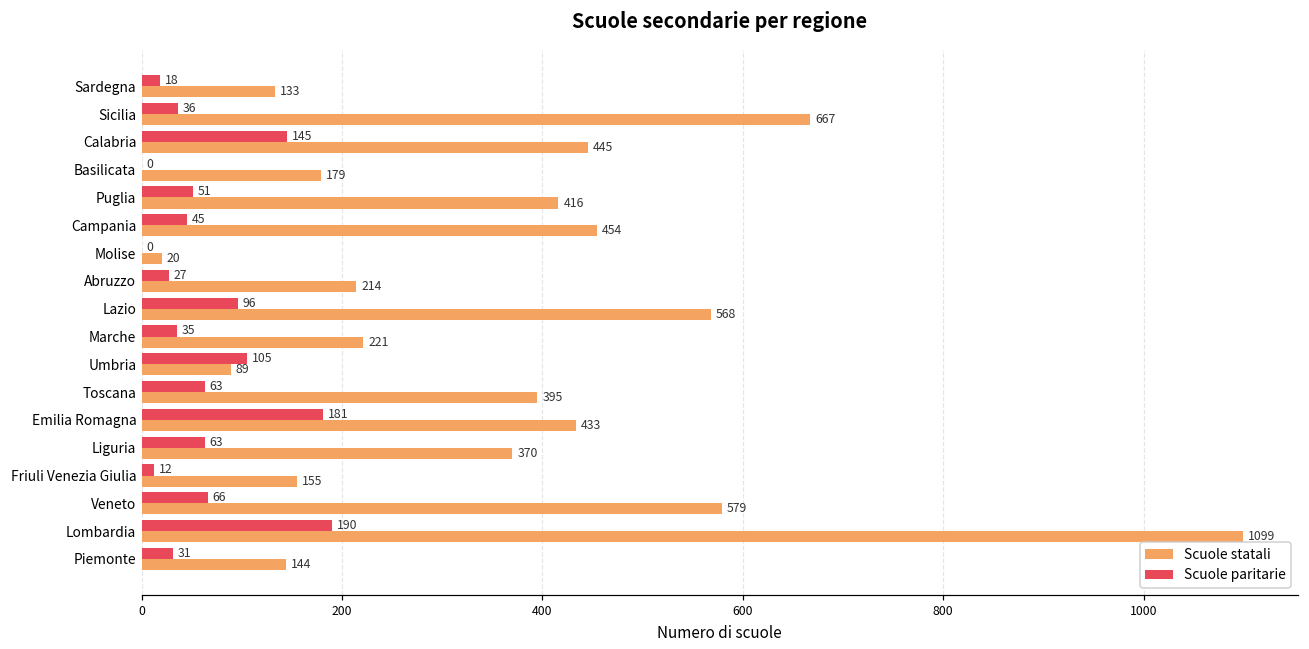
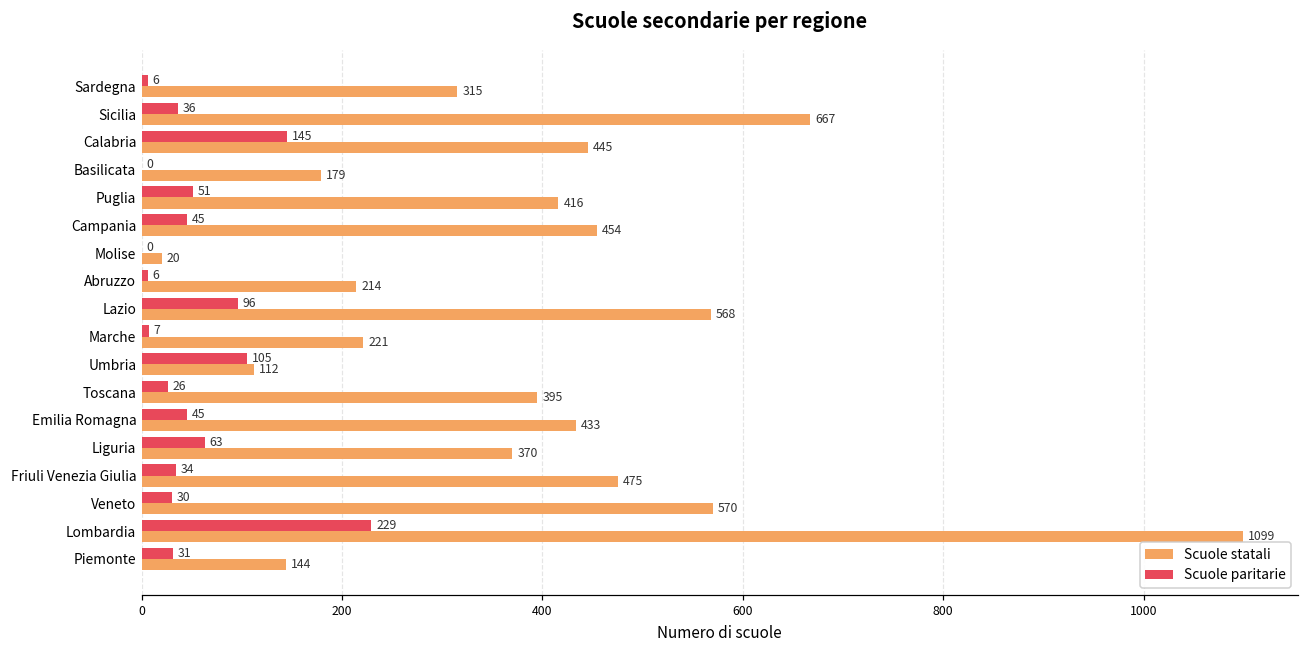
Scuole paritarie, Sardegna: 18 -> 6
Scuole statali, Sardegna: 133 -> 315
Scuole paritarie, Abruzzo: 27 -> 6
Scuole paritarie, Marche: 35 -> 7
Scuole statali, Umbria: 89 -> 112
Scuole paritarie, Toscana: 63 -> 26
Scuole paritarie, Emilia Romagna: 181 -> 45
Scuole paritarie, Friuli Venezia Giulia: 12 -> 34
Scuole statali, Friuli Venezia Giulia: 155 -> 475
Scuole paritarie, Veneto: 66 -> 30
Scuole statali, Veneto: 579 -> 570
Scuole paritarie, Lombardia: 190 -> 229
